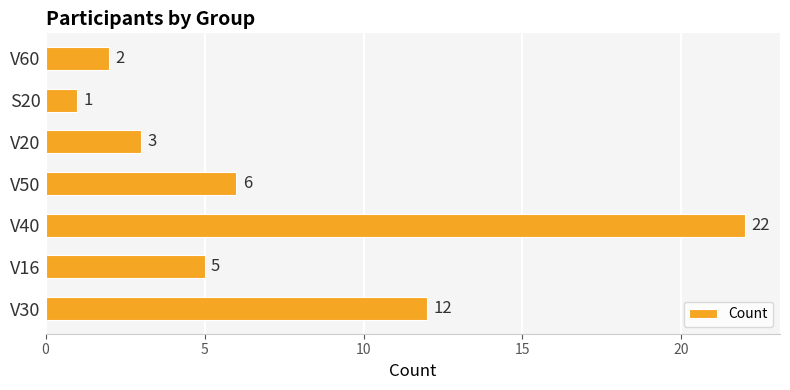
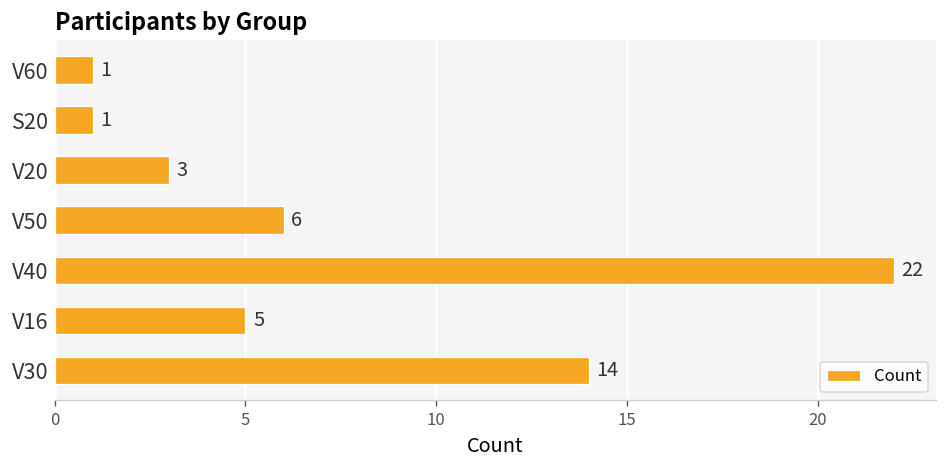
V60: 2 -> 1
V30: 12 -> 14
